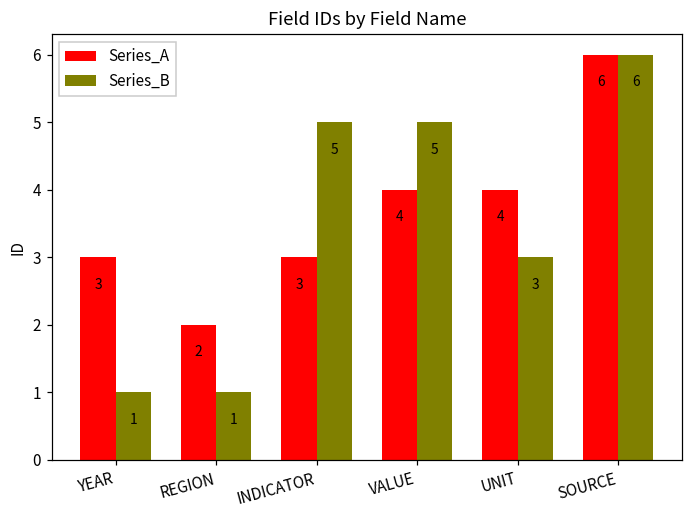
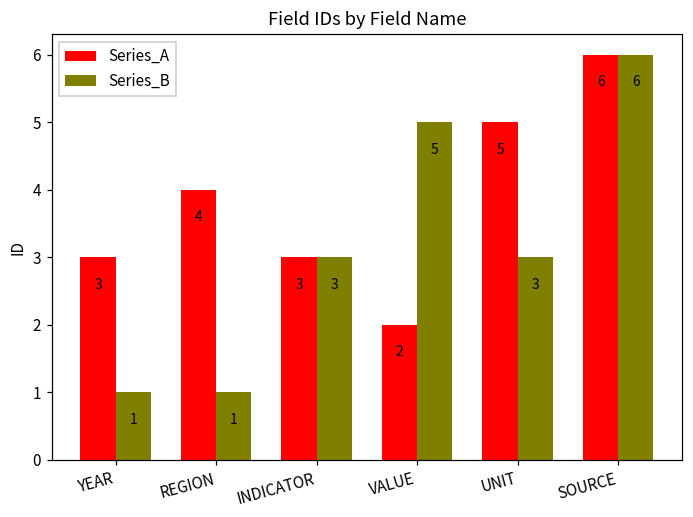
Series_A, REGION: 2 -> 4
Series_B, INDICATOR: 5 -> 3
Series_A, VALUE: 4 -> 2
Series_A, UNIT: 4 -> 5
